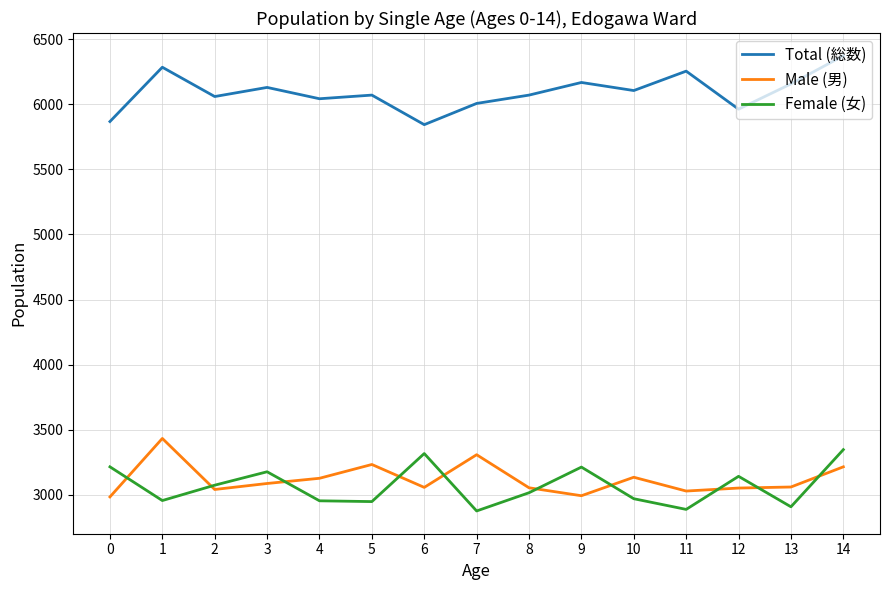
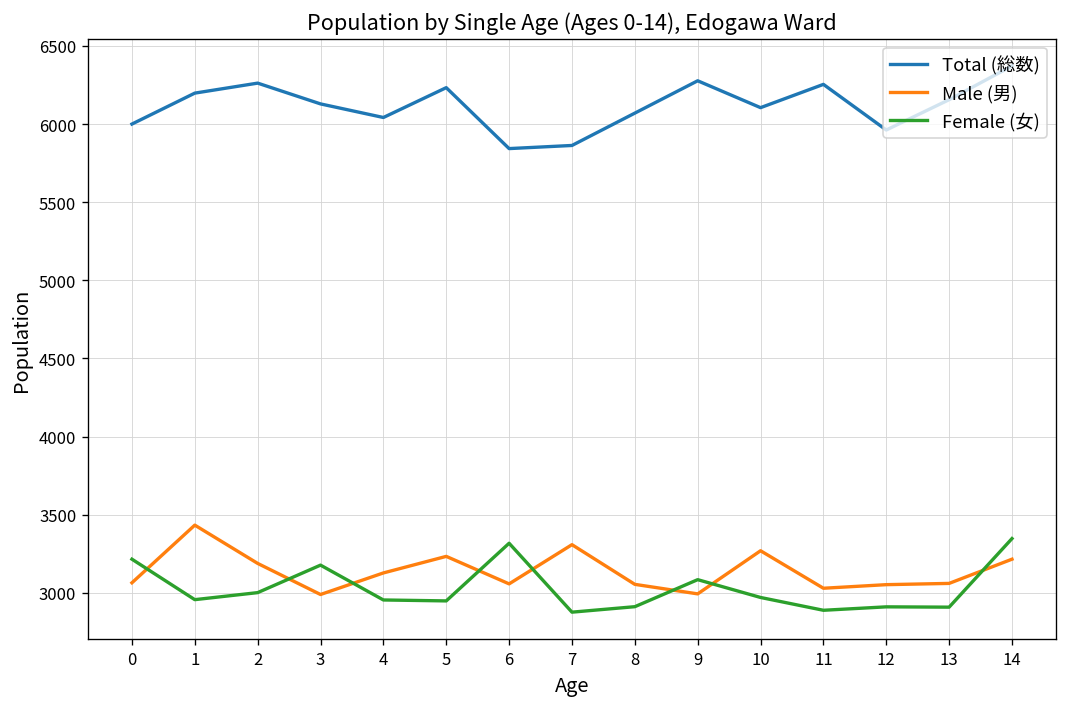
Total (総数), 0: 5870 -> 6000
Male (男), 0: 2980 -> 3060
Total (総数), 1: 6280 -> 6200
Total (総数), 2: 6060 -> 6260
Male (男), 2: 3040 -> 3190
Female (女), 2: 3070 -> 3000
Male (男), 3: 3090 -> 2990
Total (総数), 5: 6070 -> 6230
Total (総数), 7: 6010 -> 5860
Female (女), 8: 3020 -> 2910
Total (総数), 9: 6170 -> 6280
Female (女), 9: 3210 -> 3080
Male (男), 10: 3140 -> 3270
Female (女), 12: 3140 -> 2910
